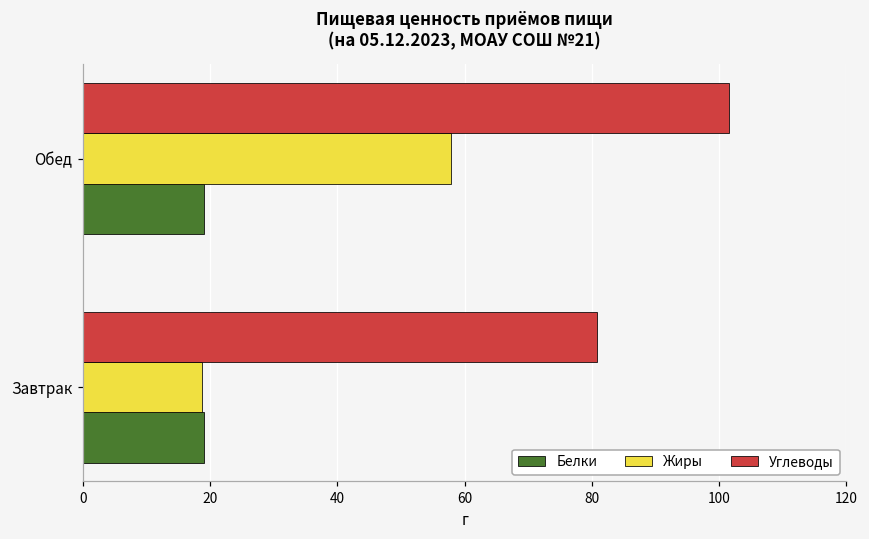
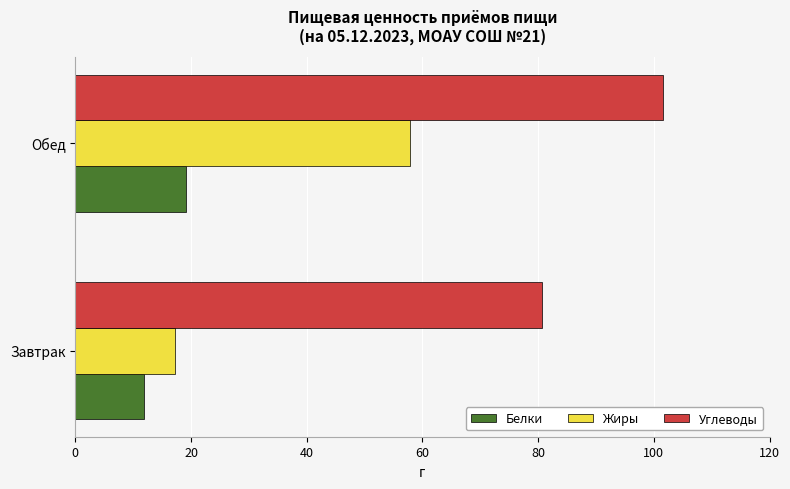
Жиры, Завтрак: 19 -> 17
Белки, Завтрак: 19 -> 12
